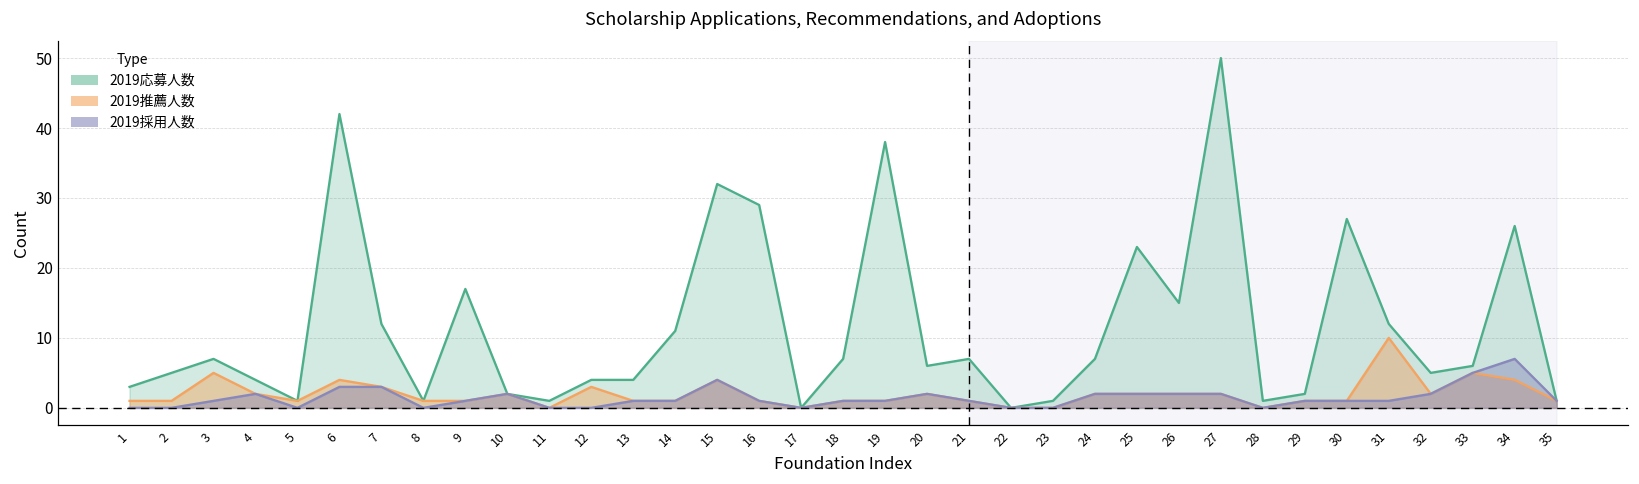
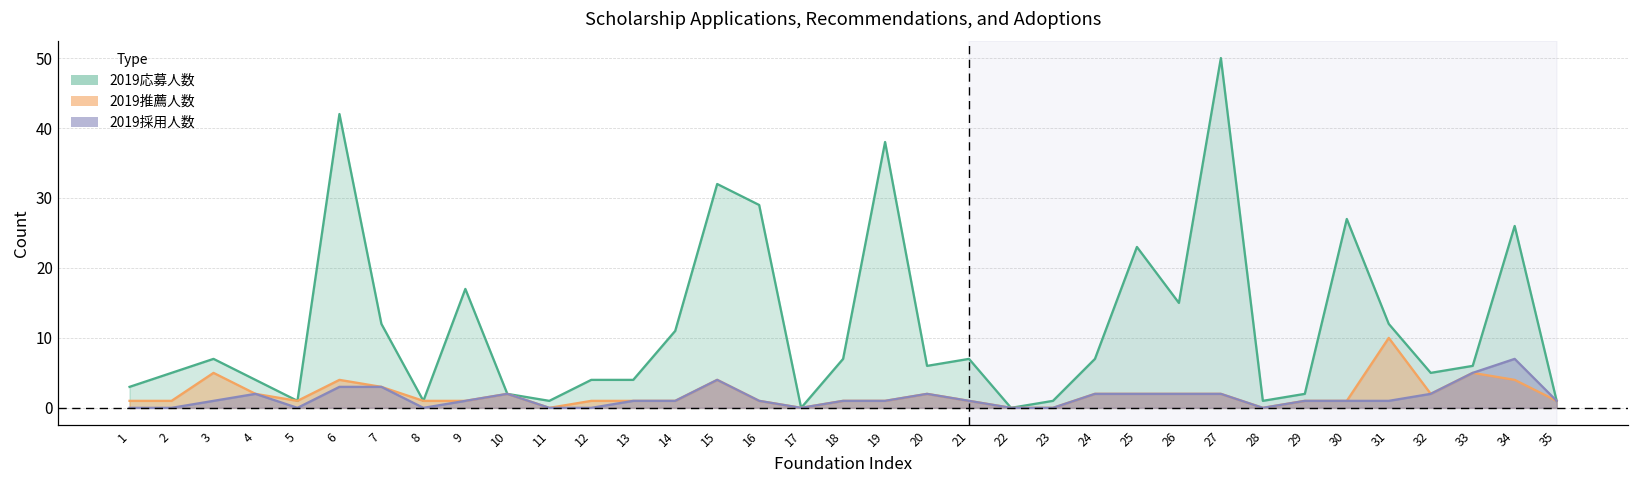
2019推薦人数, 12: 3 -> 1
